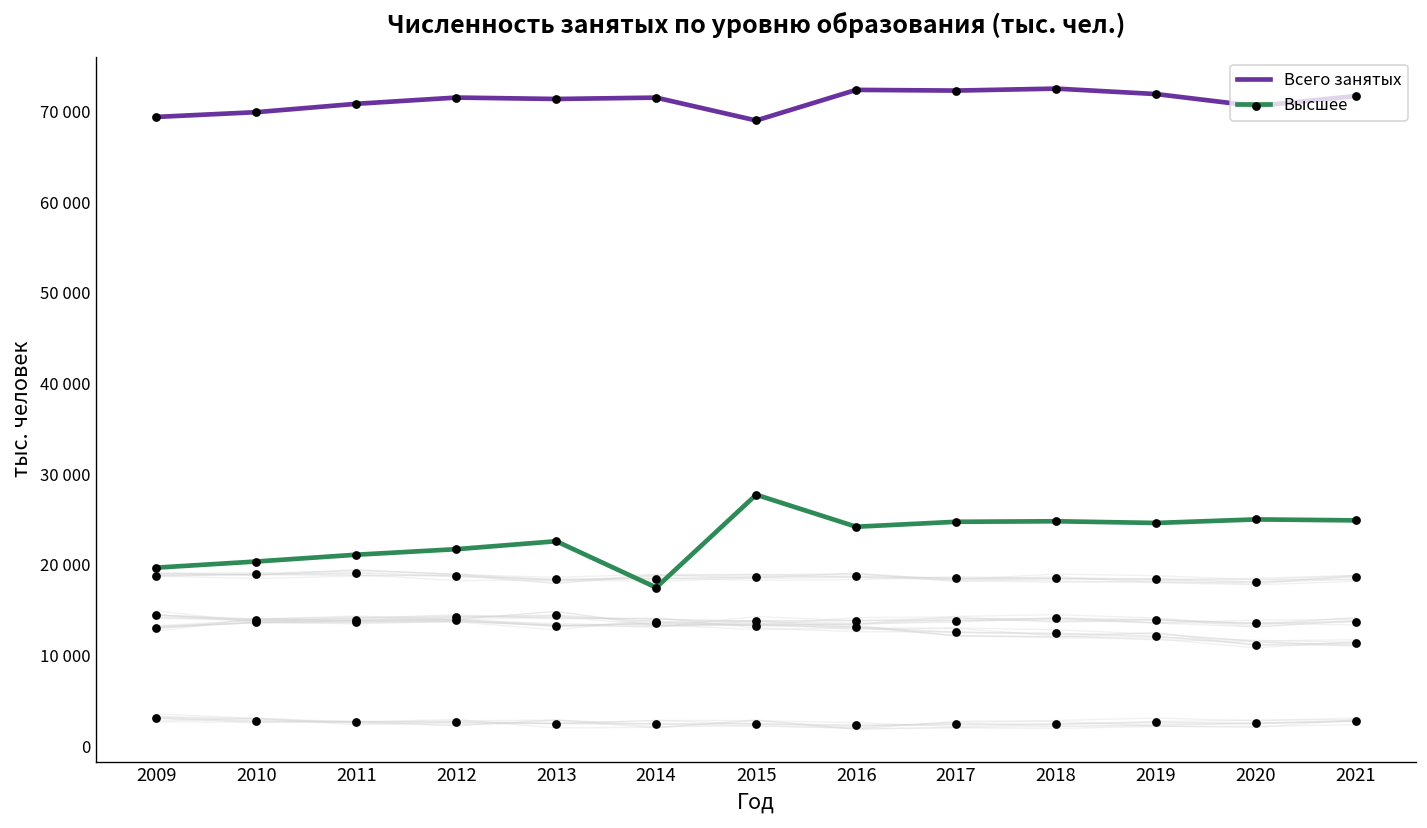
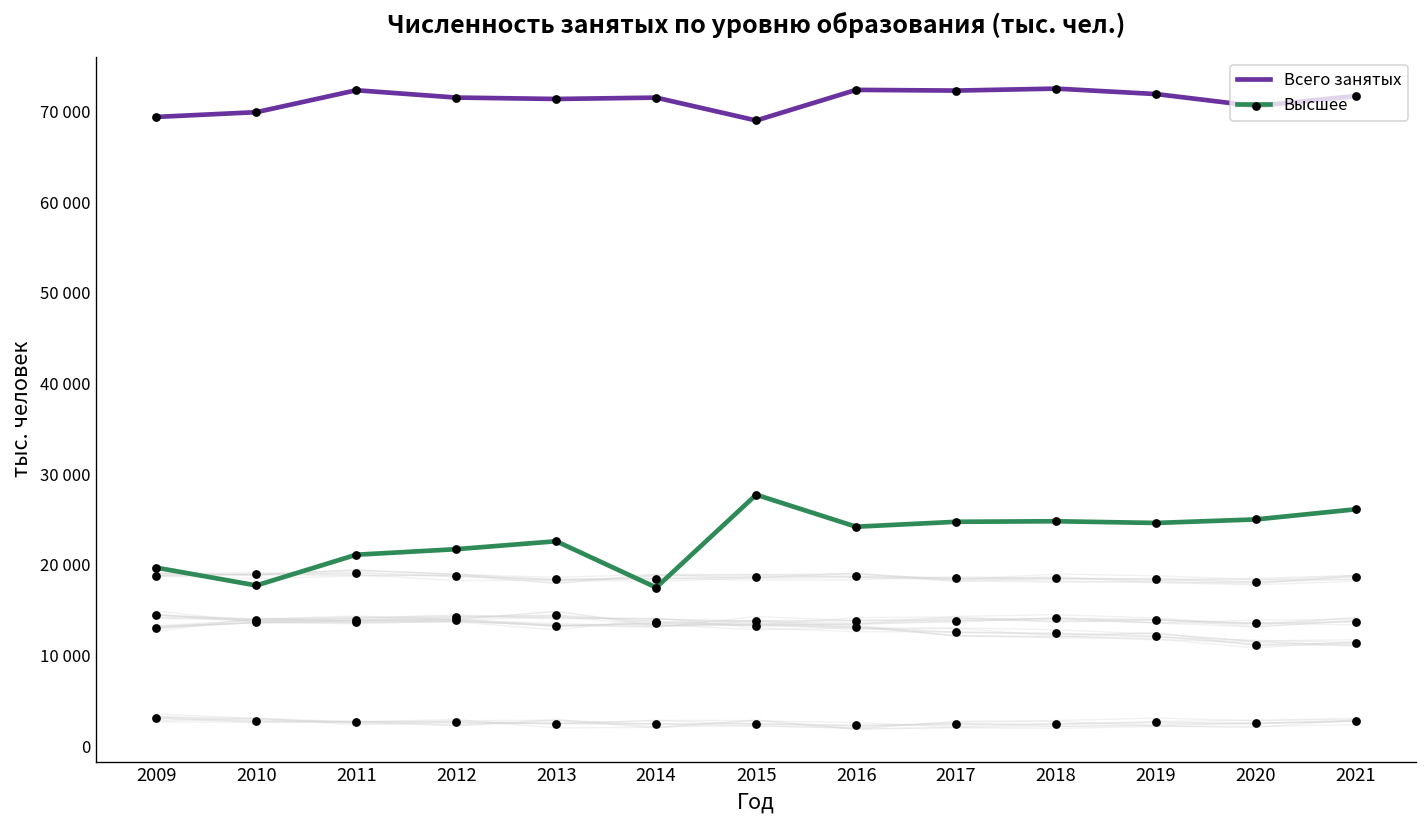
Высшее, 2010: 20000 -> 18000
Всего занятых, 2011: 71000 -> 72000
Высшее, 2021: 25000 -> 26000
